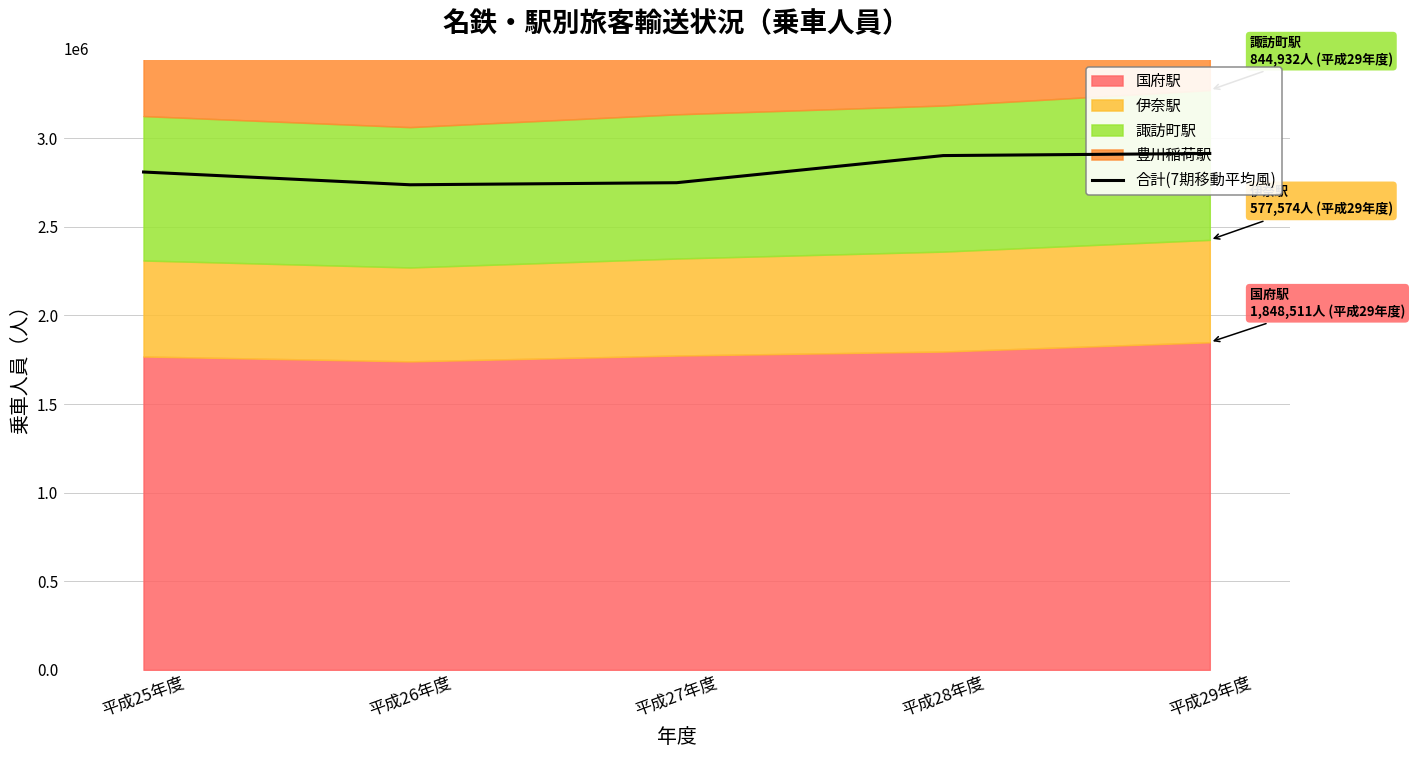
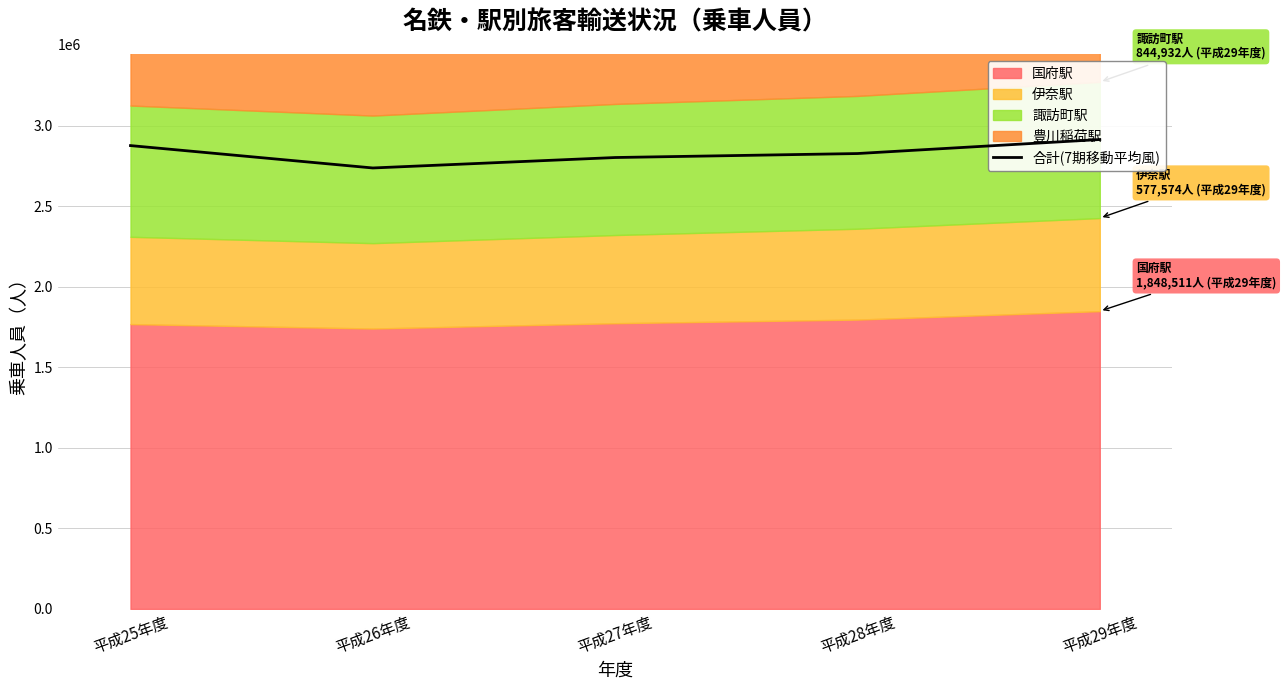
合計(7期移動平均風), 平成25年度: 2810000 -> 2880000
合計(7期移動平均風), 平成27年度: 2750000 -> 2800000
合計(7期移動平均風), 平成28年度: 2900000 -> 2830000
